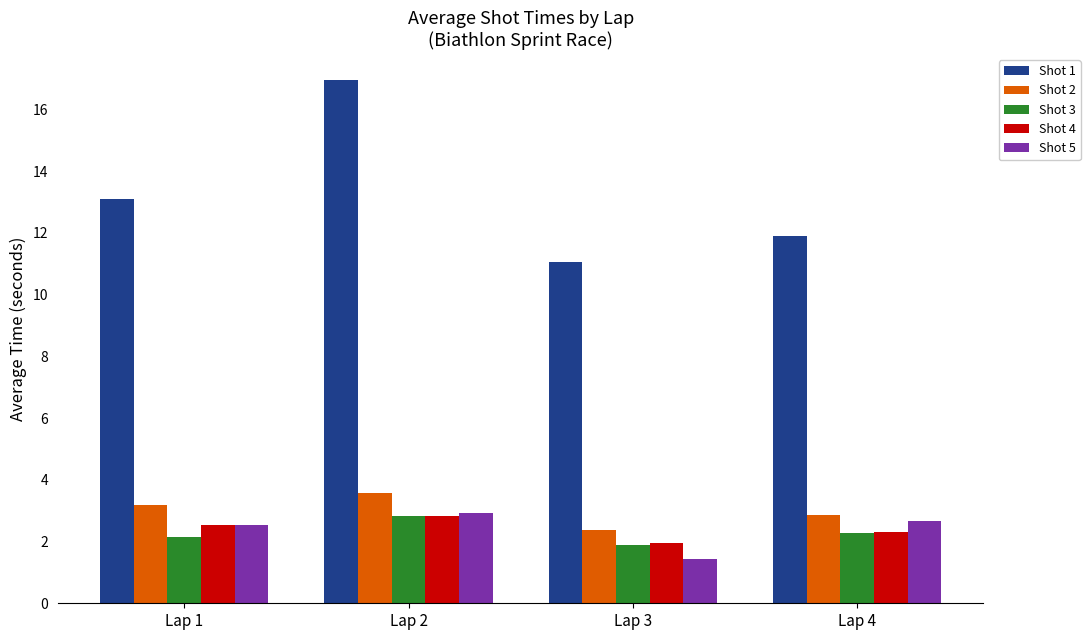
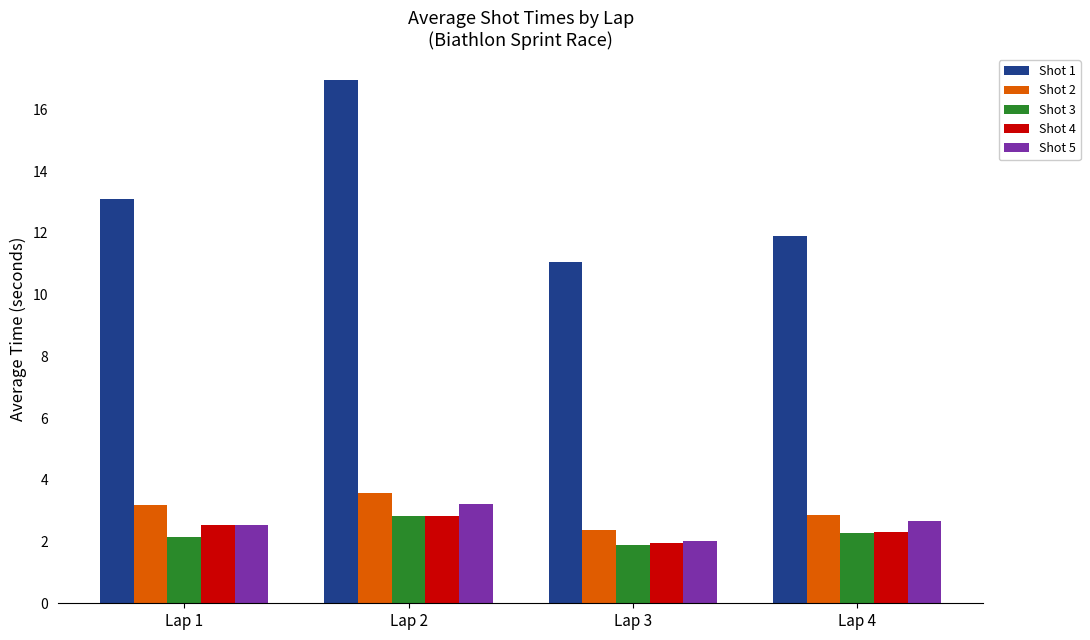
Shot 5, Lap 2: 2.9 -> 3.2
Shot 5, Lap 3: 1.4 -> 2.0
